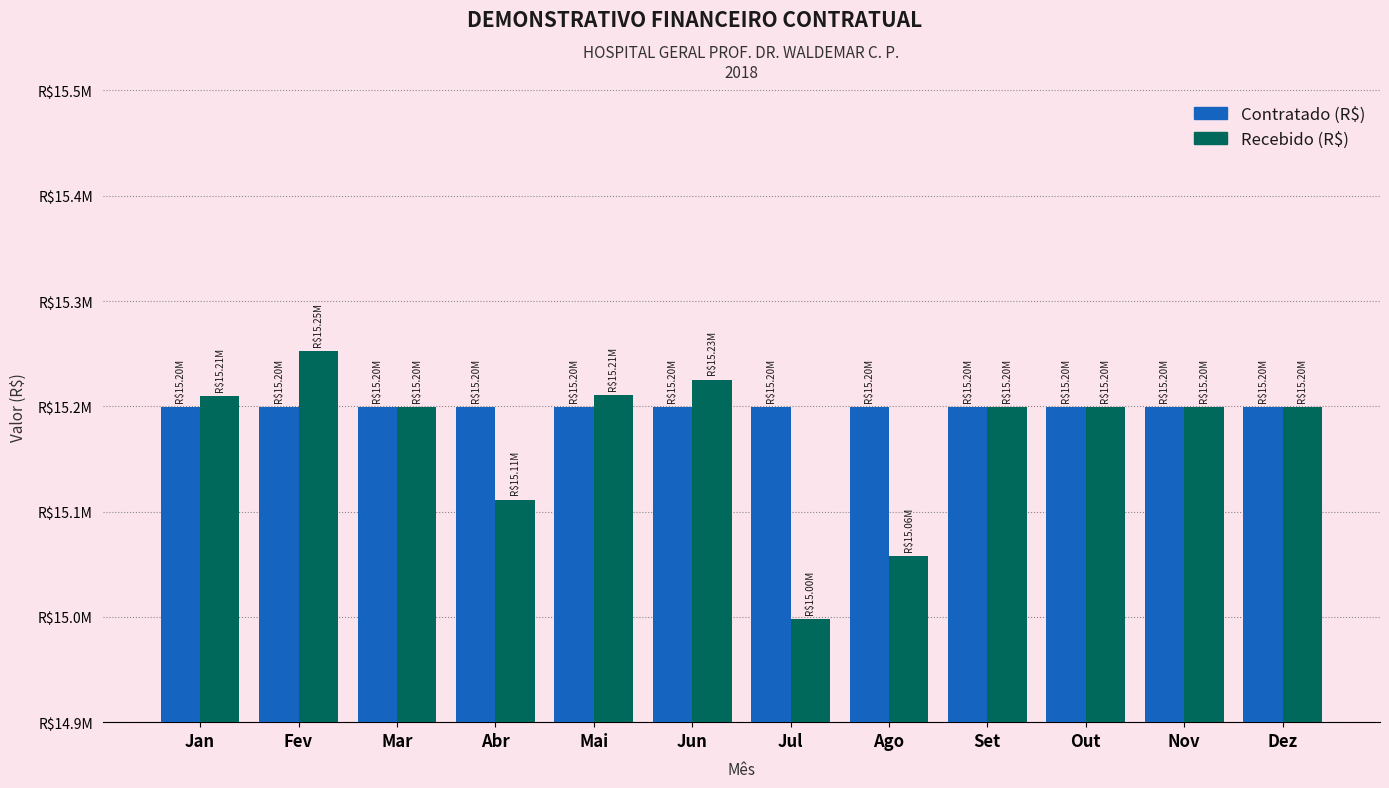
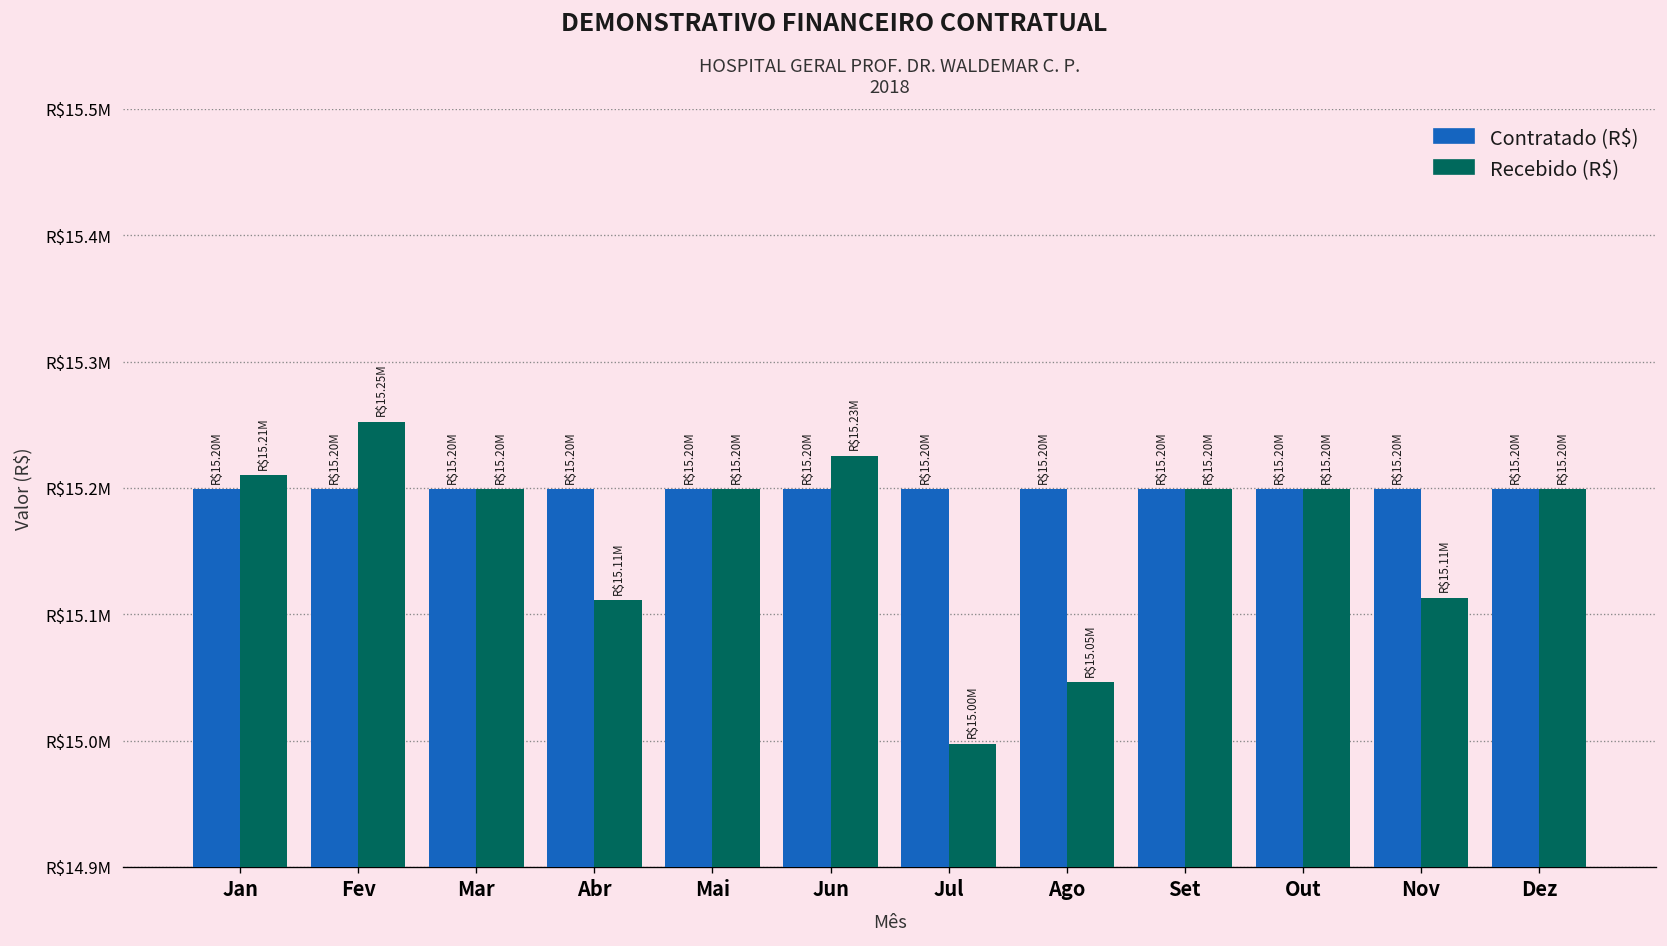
Recebido (R$), Mai: $15.21M -> $15.20M
Recebido (R$), Ago: $15.06M -> $15.05M
Recebido (R$), Nov: $15.20M -> $15.11M
